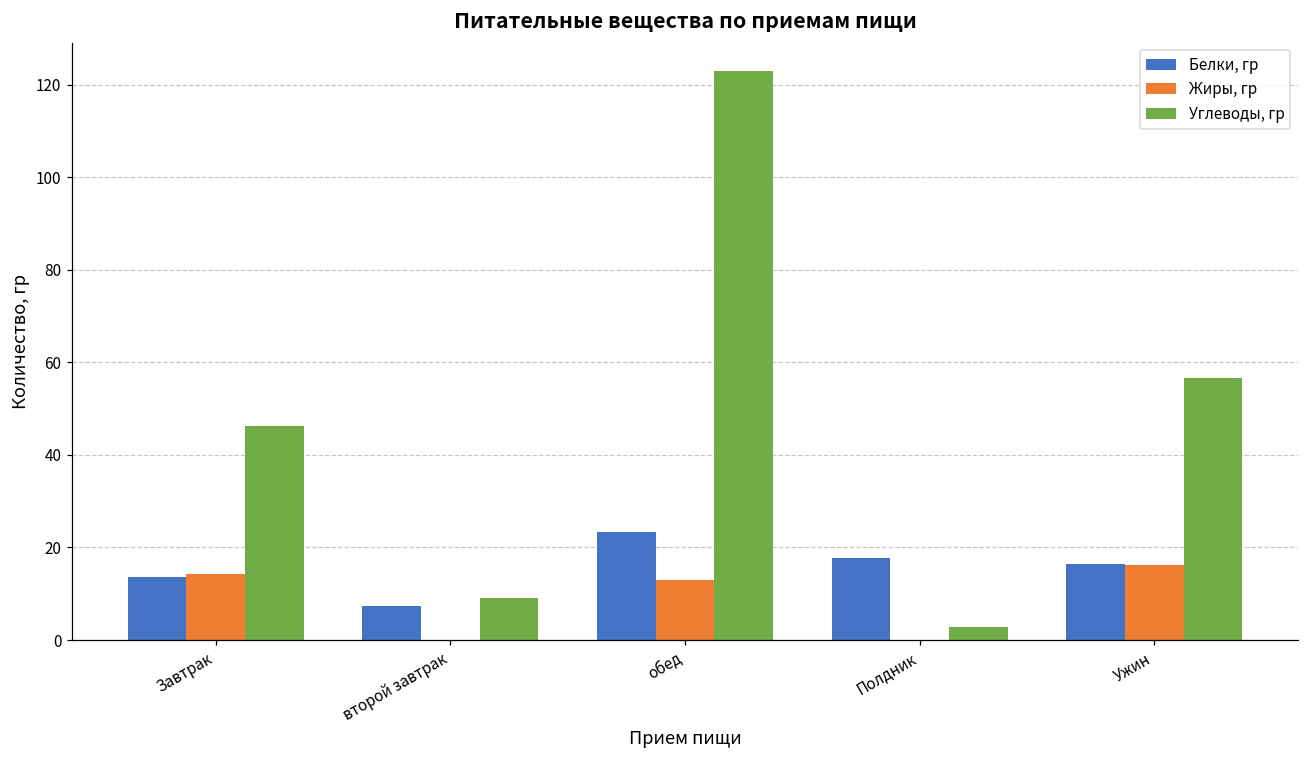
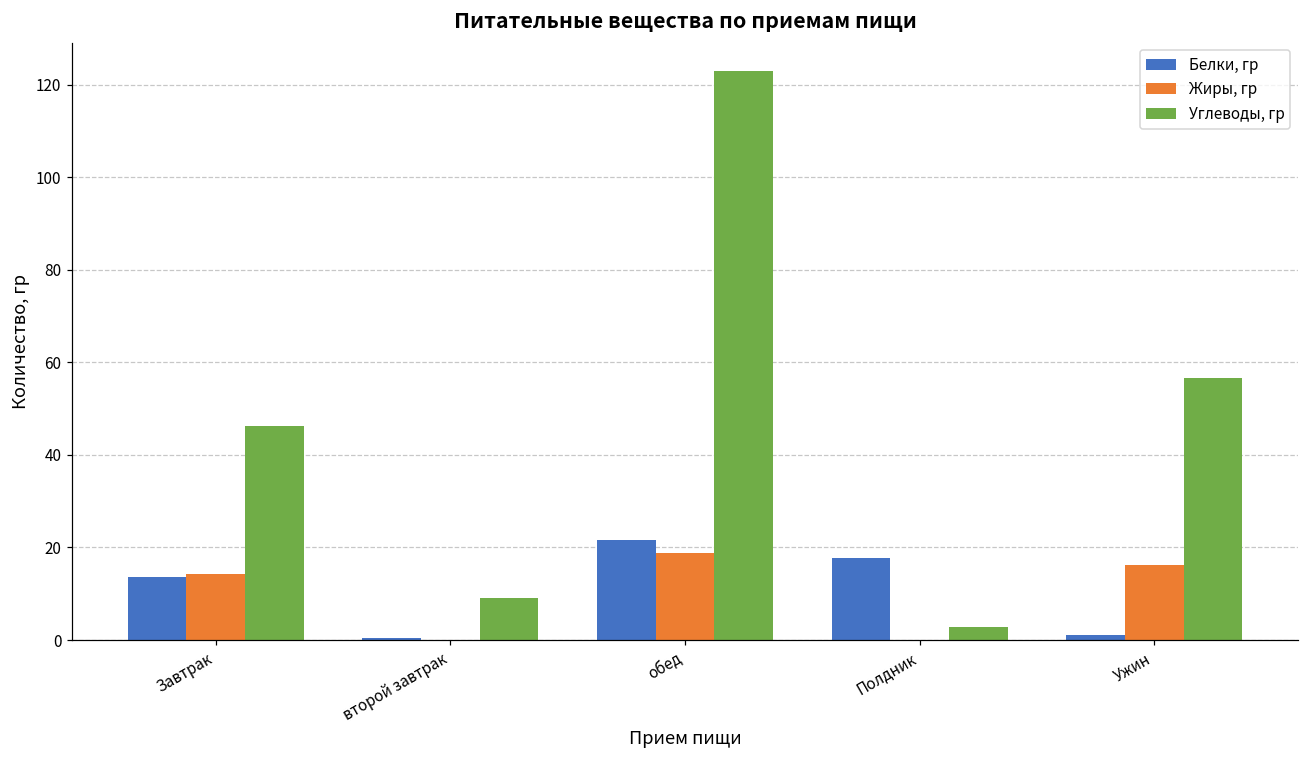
Белки, гр, второй завтрак: 7 -> 1
Белки, гр, обед: 23 -> 22
Жиры, гр, обед: 13 -> 19
Белки, гр, Ужин: 16 -> 1
